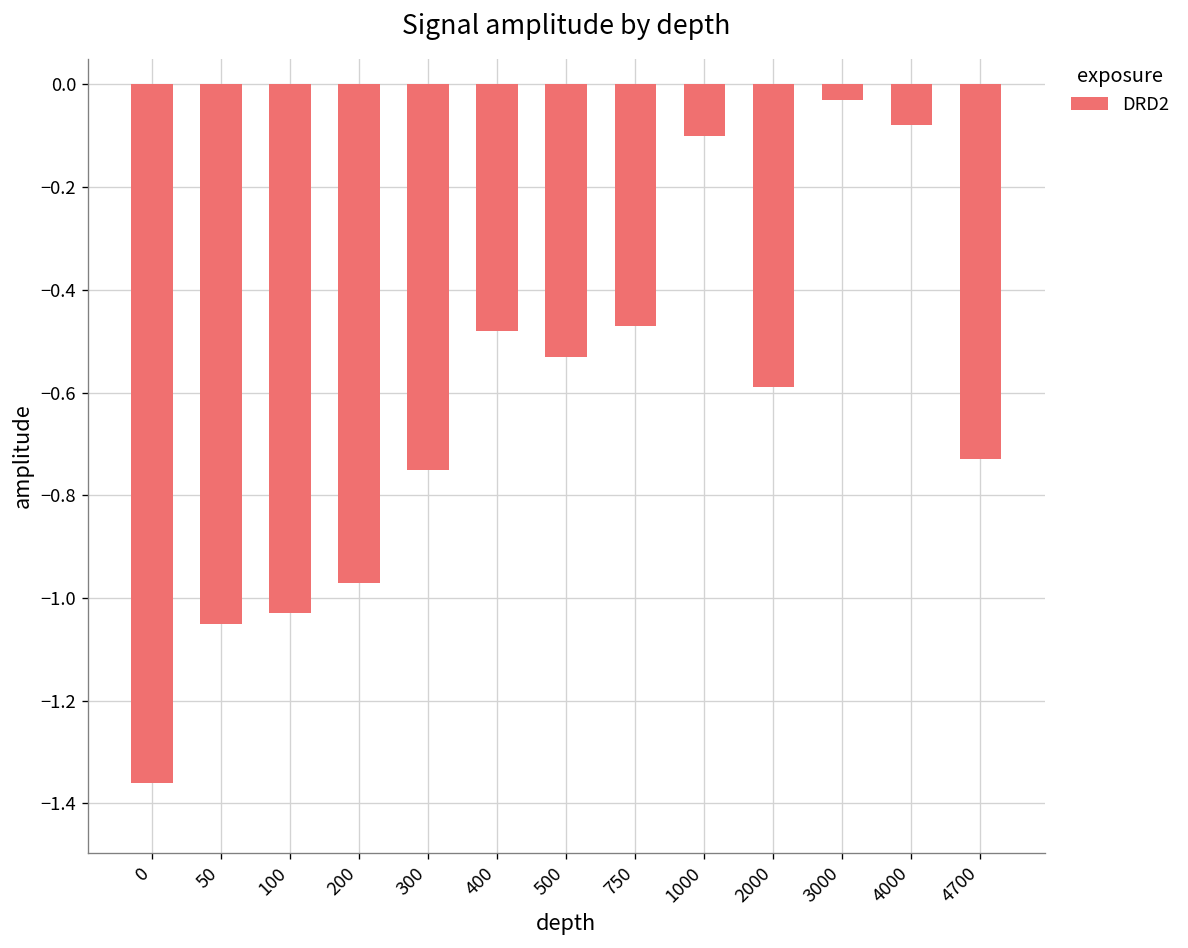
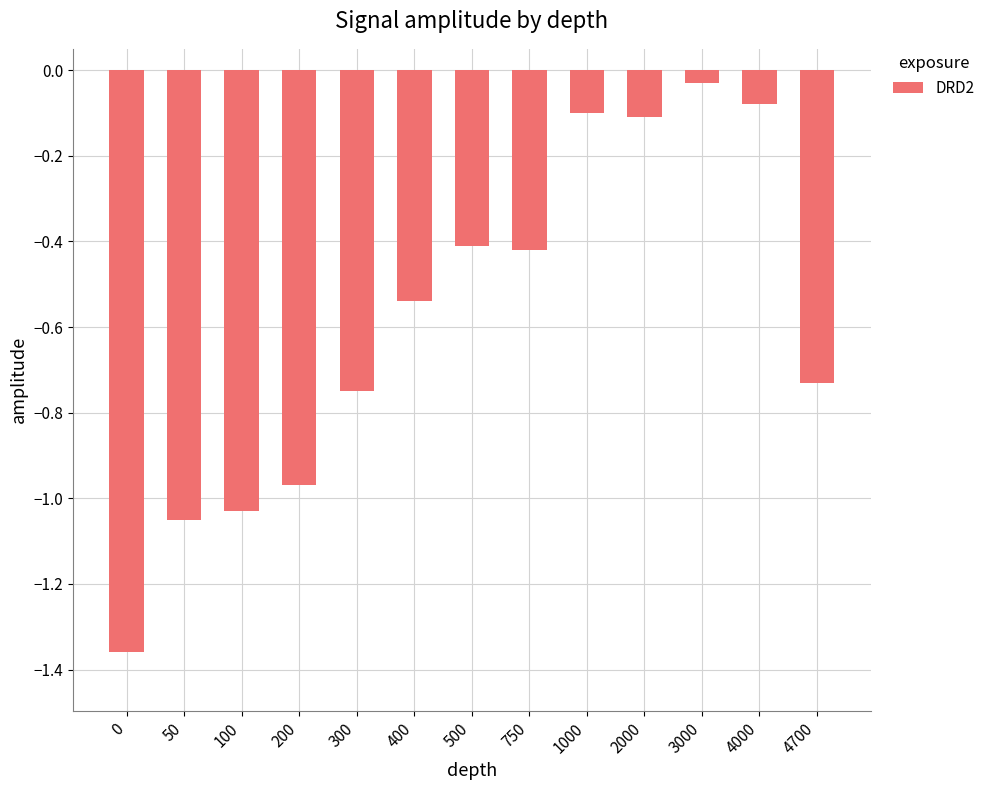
400: -0.48 -> -0.54
500: -0.53 -> -0.41
750: -0.47 -> -0.42
2000: -0.59 -> -0.11
